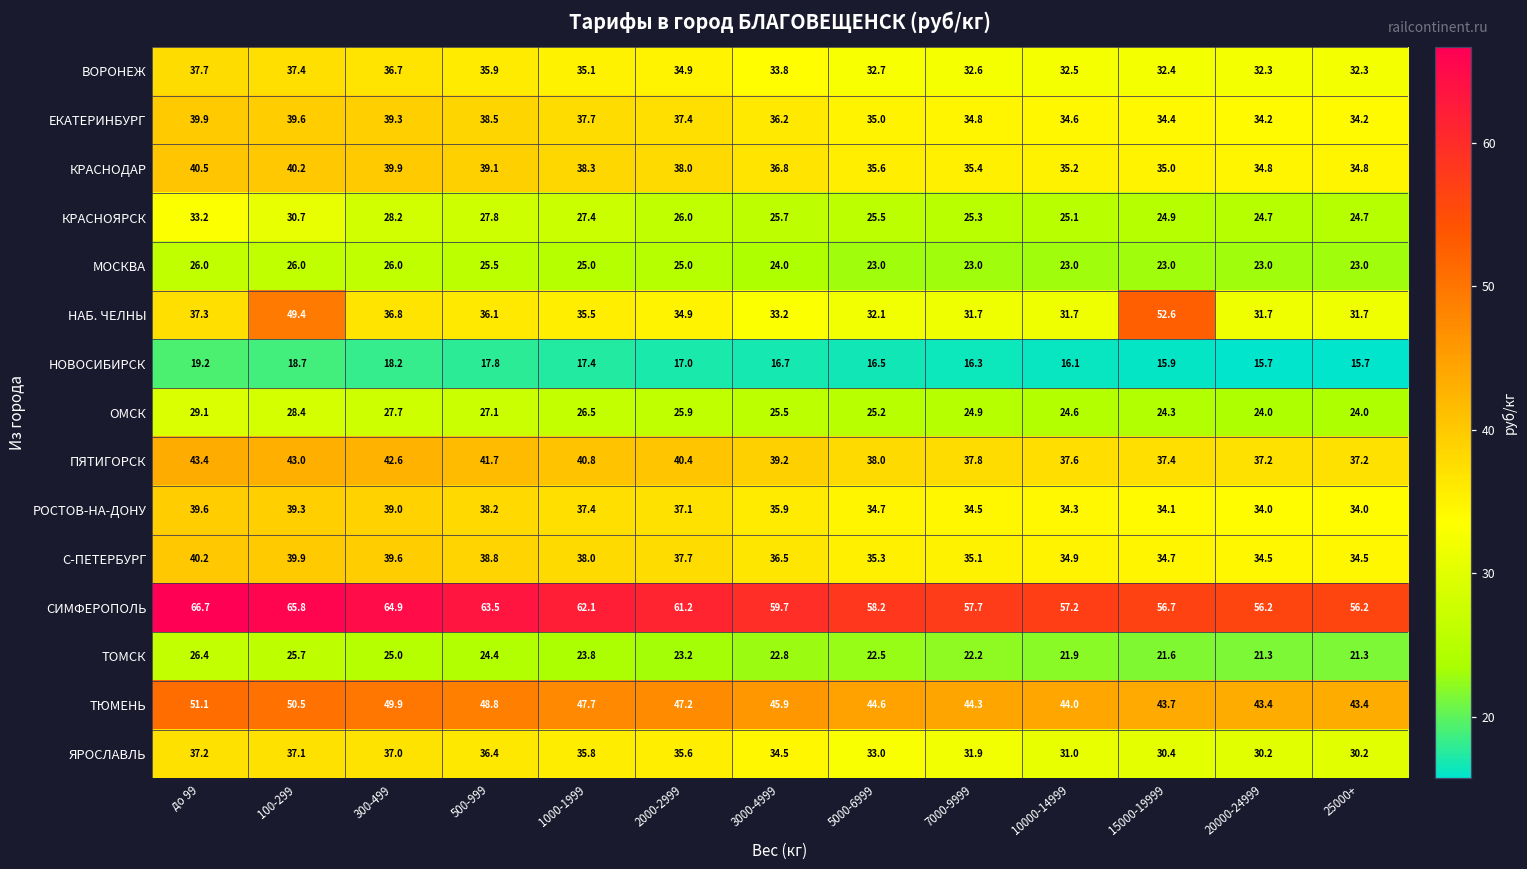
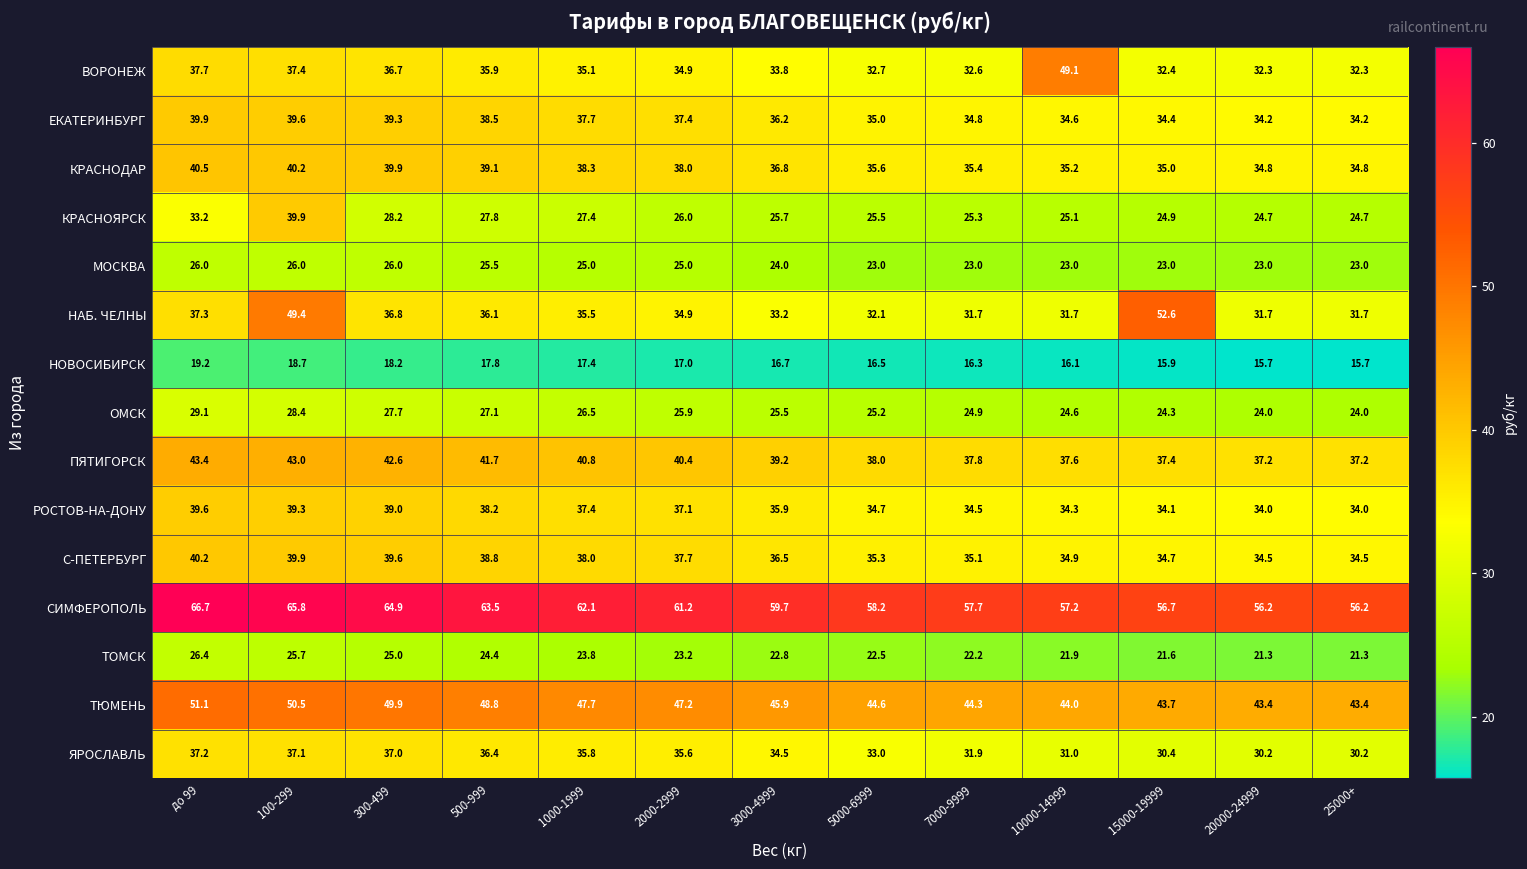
ВОРОНЕЖ, 10000-14999: 32.5 -> 49.1
КРАСНОЯРСК, 100-299: 30.7 -> 39.9
